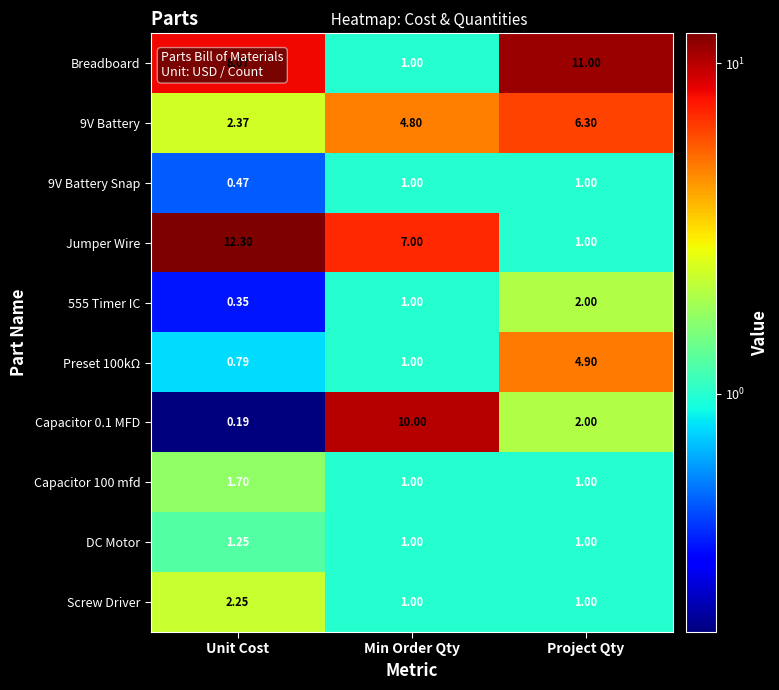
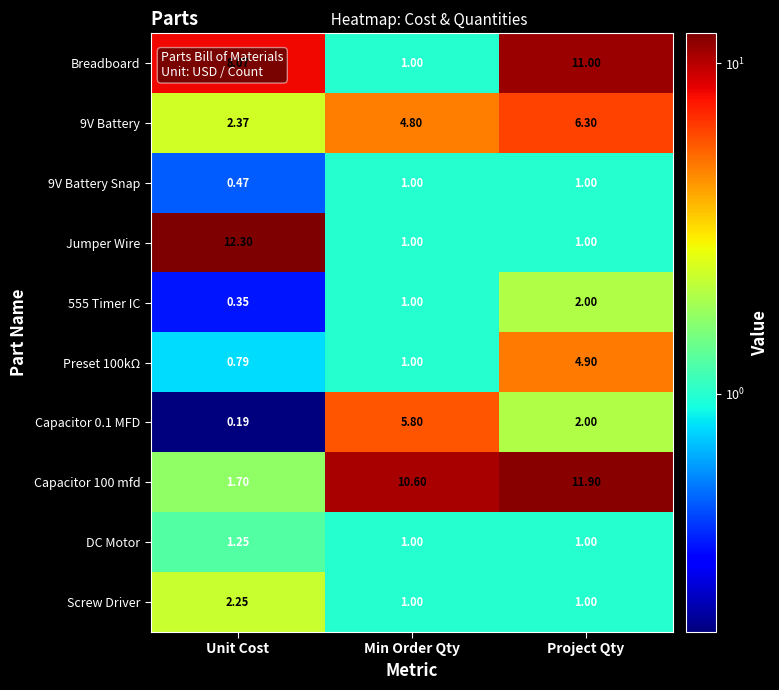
Jumper Wire, Min Order Qty: 7.00 -> 1.00
Capacitor 0.1 MFD, Min Order Qty: 10.00 -> 5.80
Capacitor 100 mfd, Min Order Qty: 1.00 -> 10.60
Capacitor 100 mfd, Project Qty: 1.00 -> 11.90
